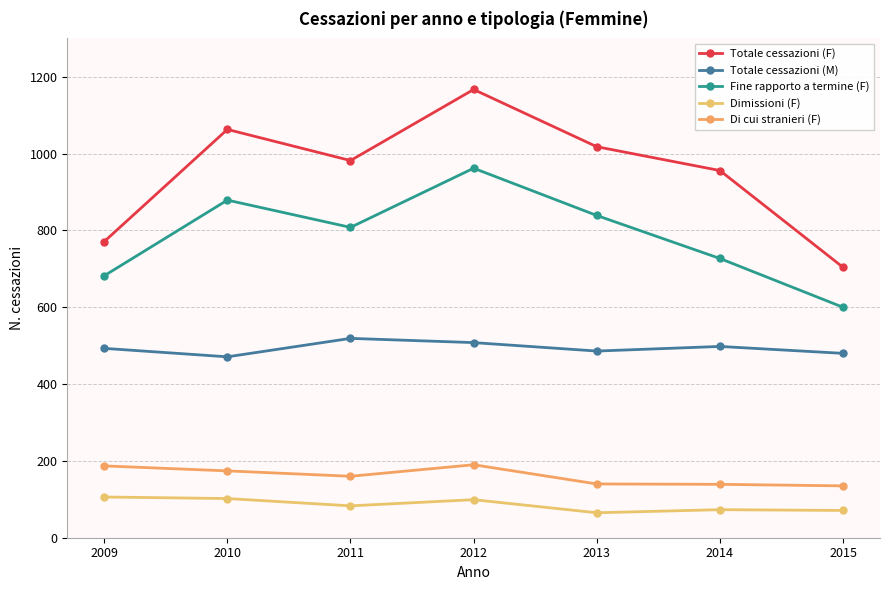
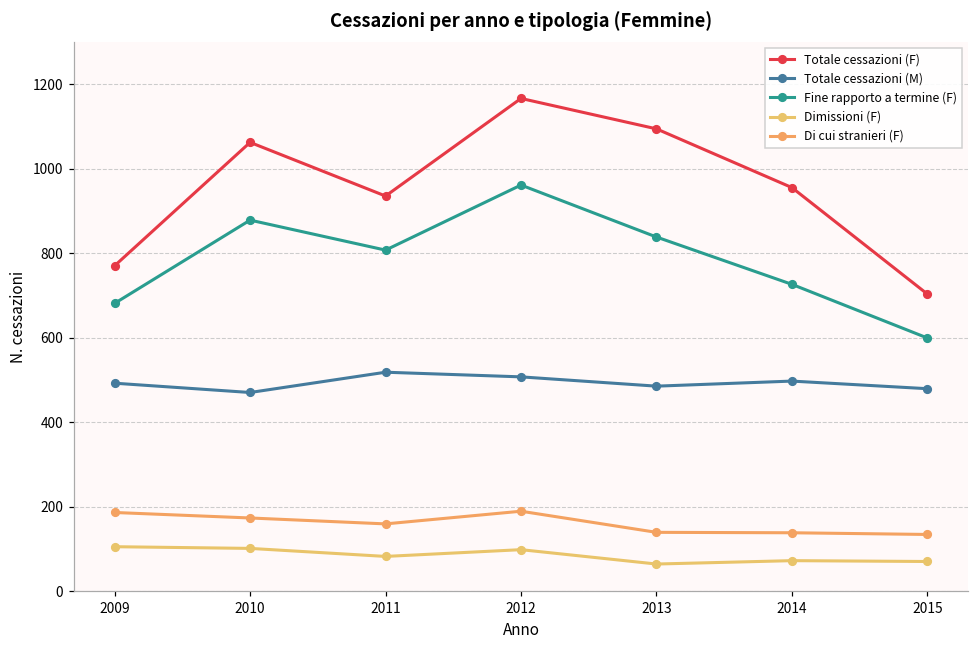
Totale cessazioni (F), 2011: 980 -> 940
Totale cessazioni (F), 2013: 1020 -> 1100
